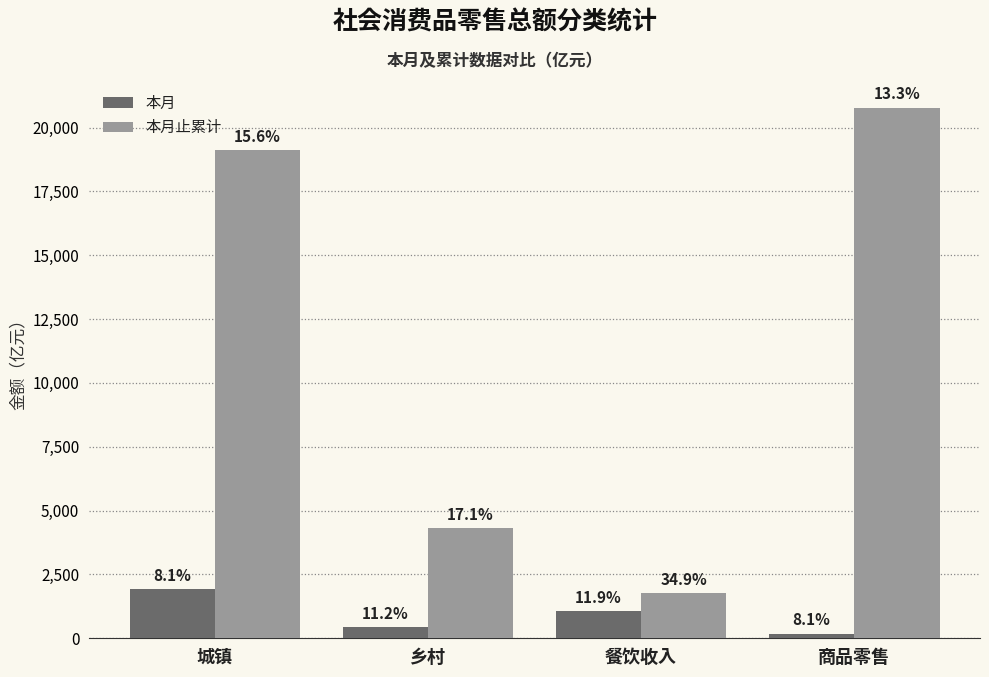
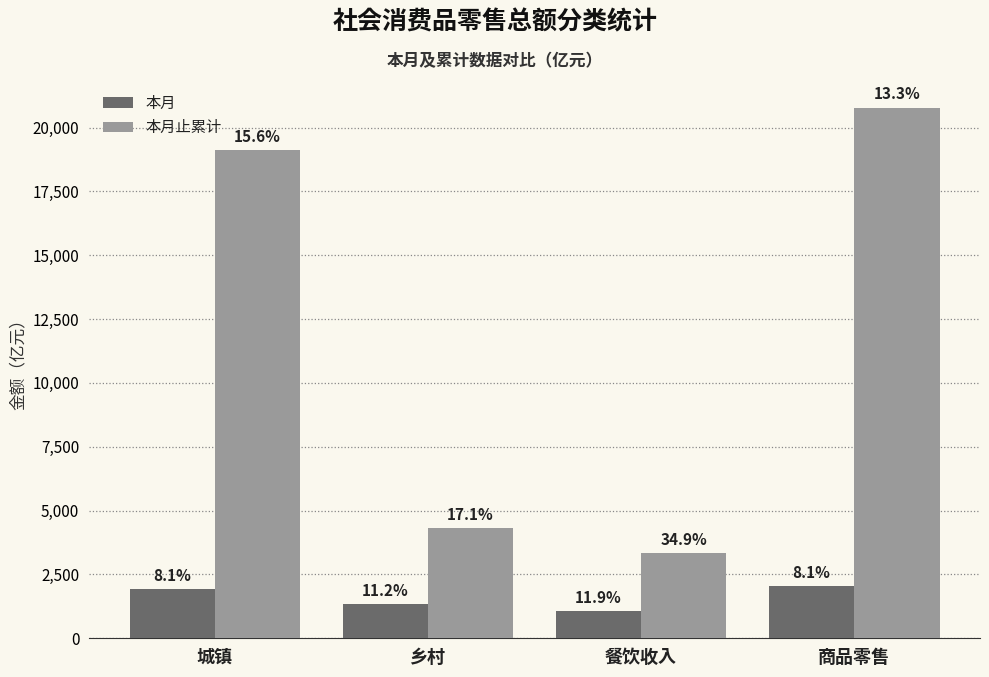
本月, 乡村: 400 -> 1,300
本月止累计, 餐饮收入: 1,800 -> 3,300
本月, 商品零售: 200 -> 2,000
